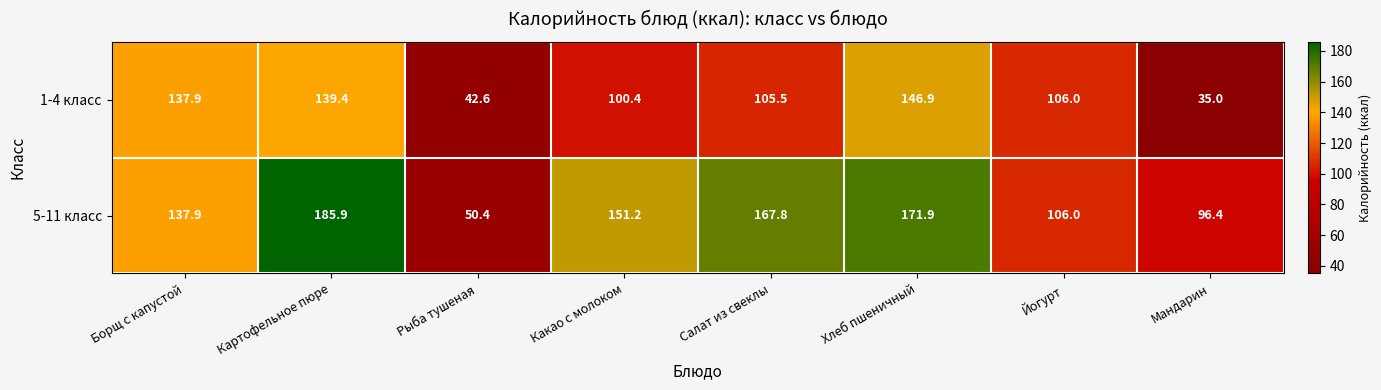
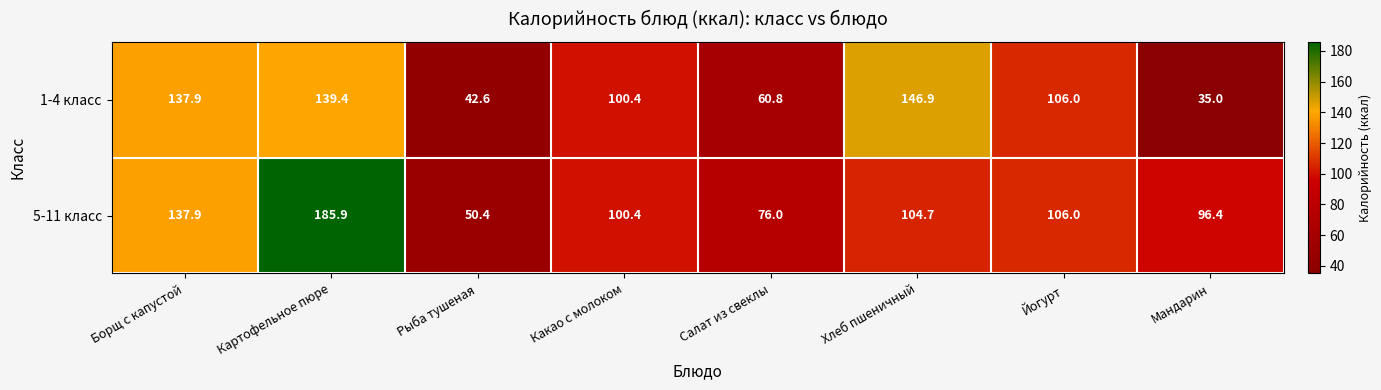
1-4 класс, Салат из свеклы: 105.5 -> 60.8
5-11 класс, Какао с молоком: 151.2 -> 100.4
5-11 класс, Салат из свеклы: 167.8 -> 76.0
5-11 класс, Хлеб пшеничный: 171.9 -> 104.7
